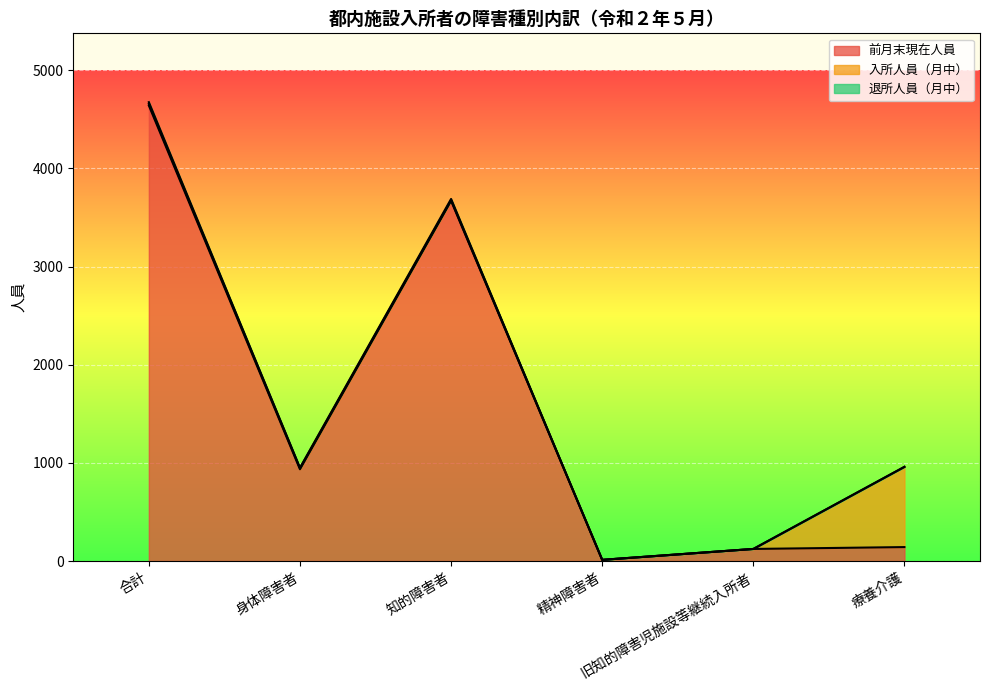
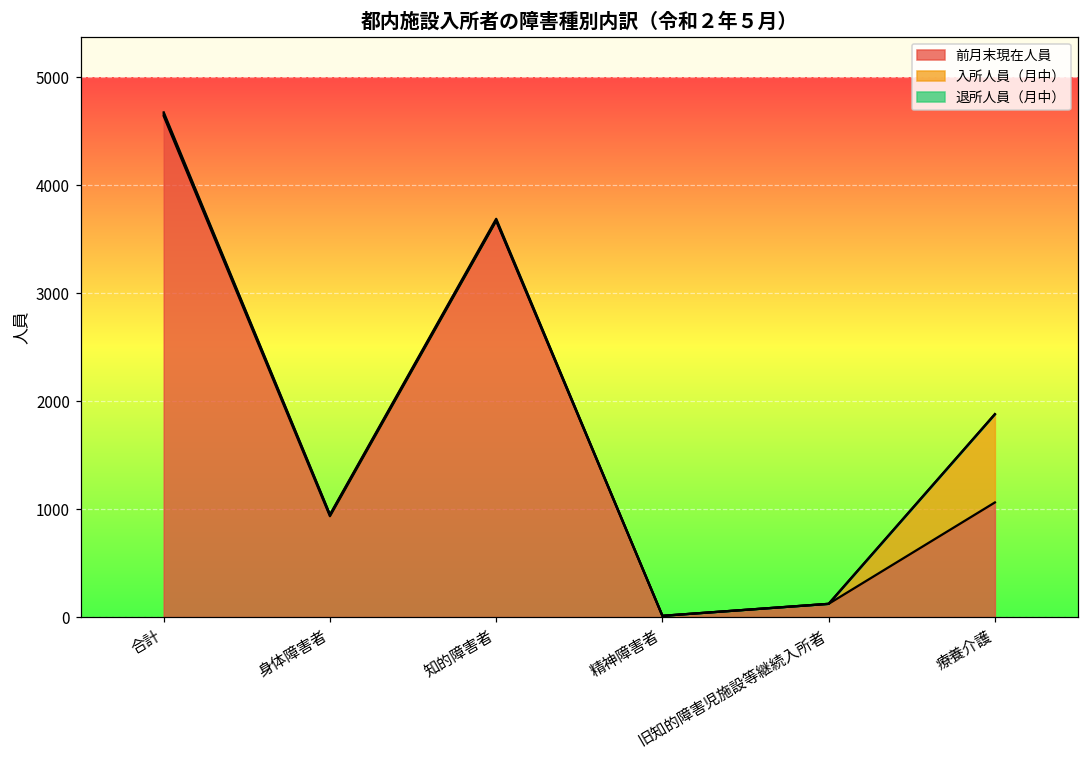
前月末現在人員, 療養介護: 100 -> 1100
